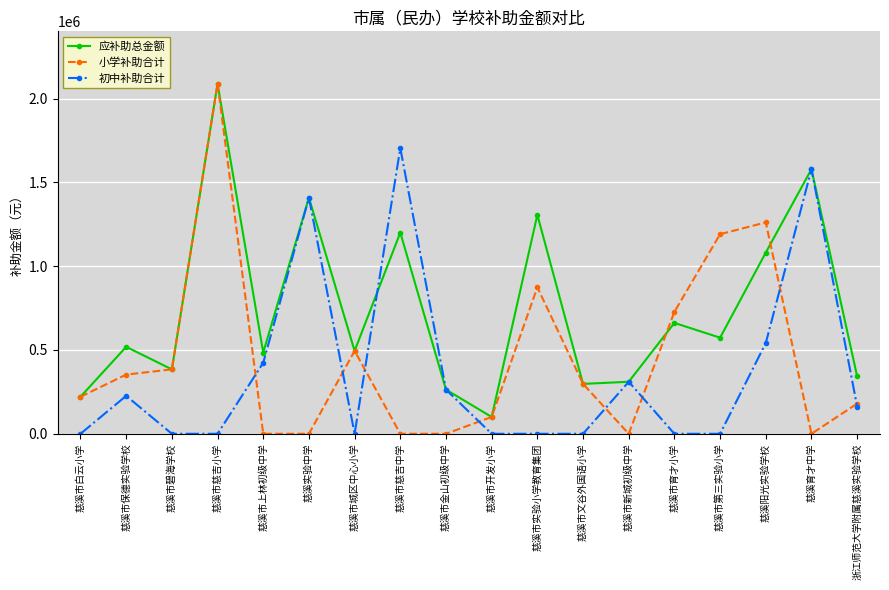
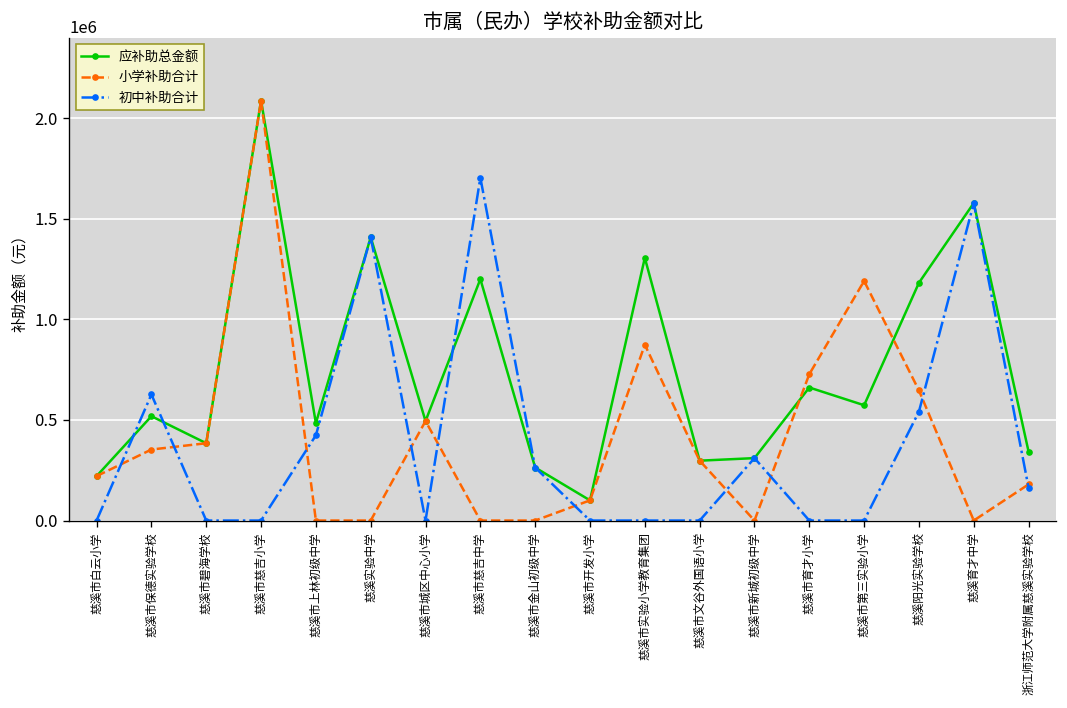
初中补助合计, 慈溪市保德实验学校: 230000 -> 630000
应补助总金额, 慈溪阳光实验学校: 1080000 -> 1180000
小学补助合计, 慈溪阳光实验学校: 1260000 -> 650000
